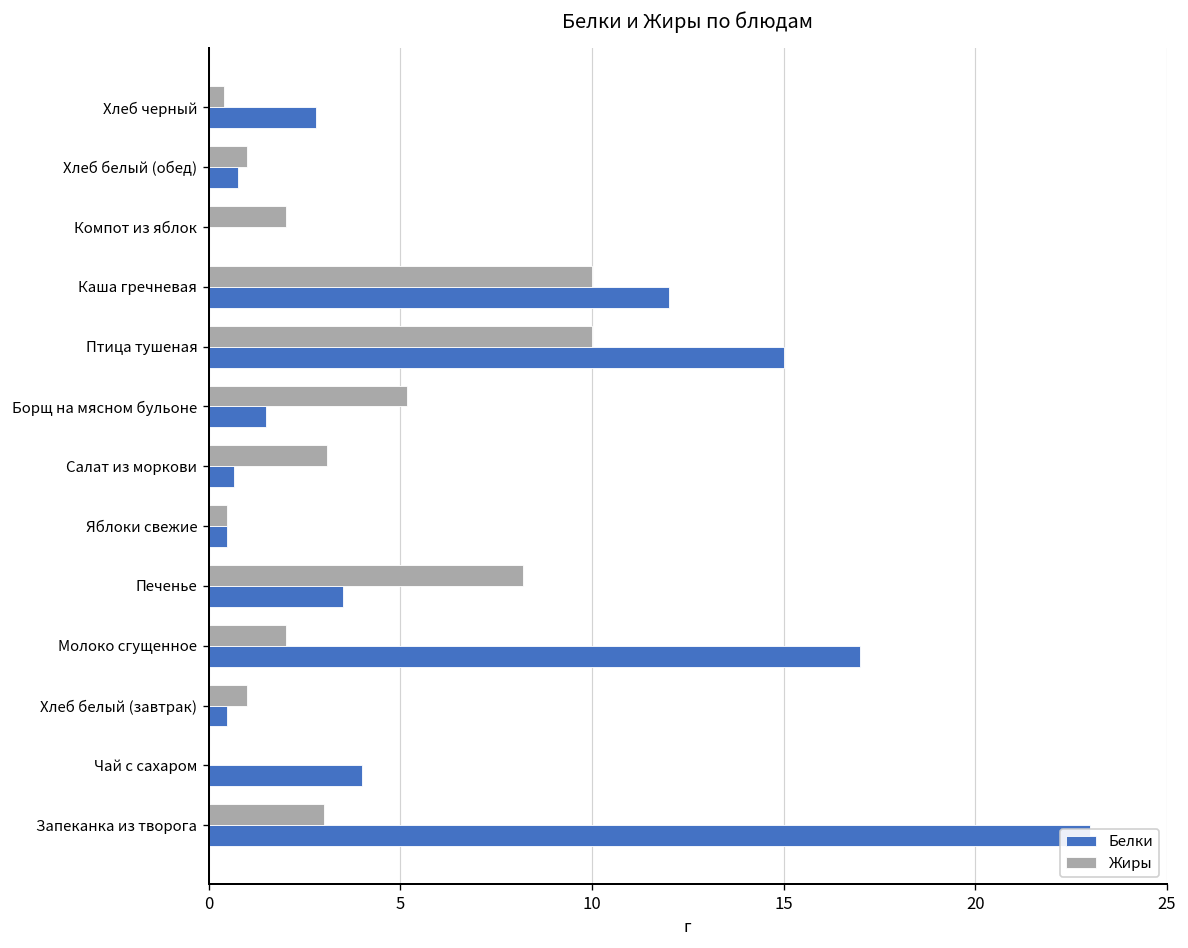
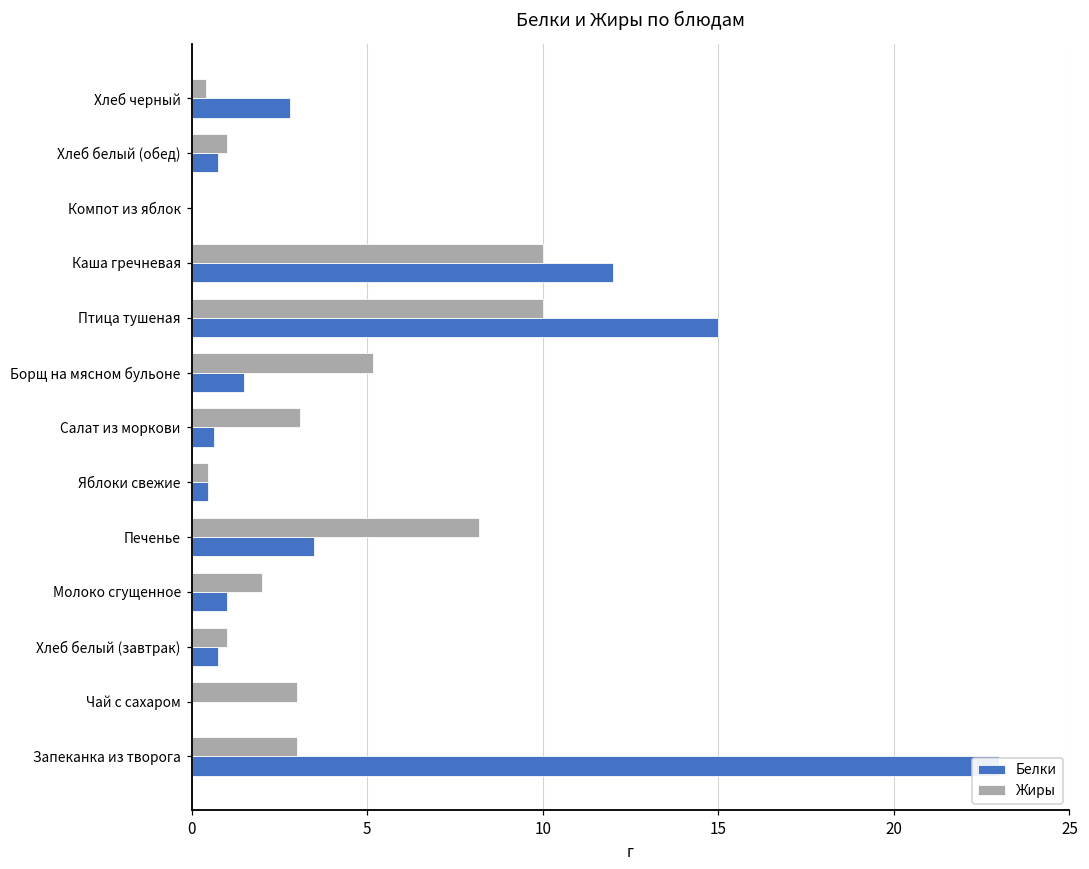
Жиры, Компот из яблок: 2 -> 0
Белки, Молоко сгущенное: 17 -> 1
Белки, Хлеб белый (завтрак): 0.5 -> 0.8
Жиры, Чай с сахаром: 0 -> 3
Белки, Чай с сахаром: 4 -> 0
